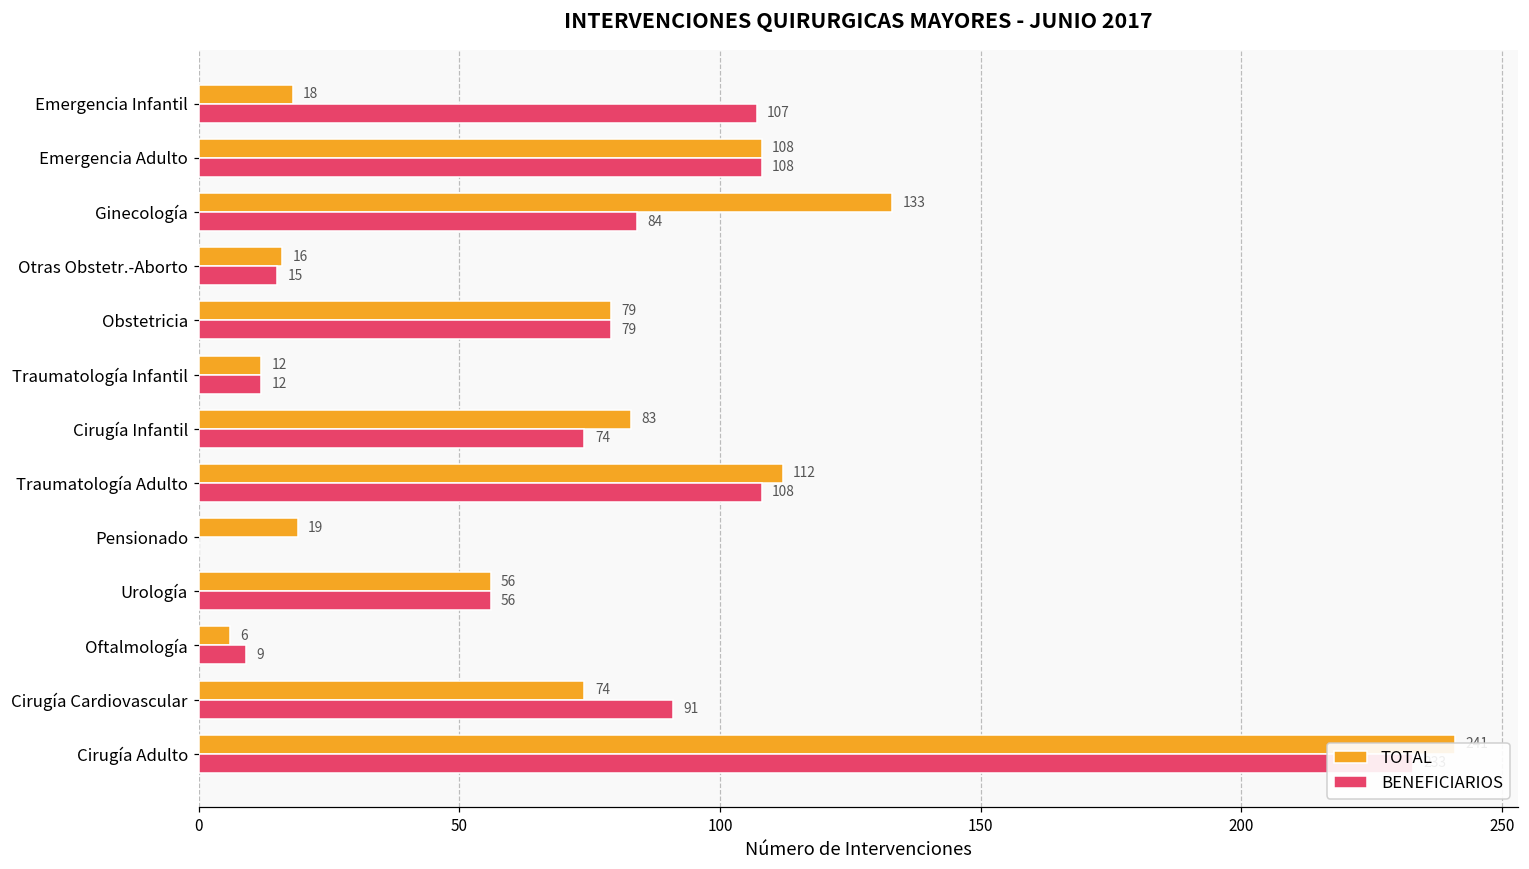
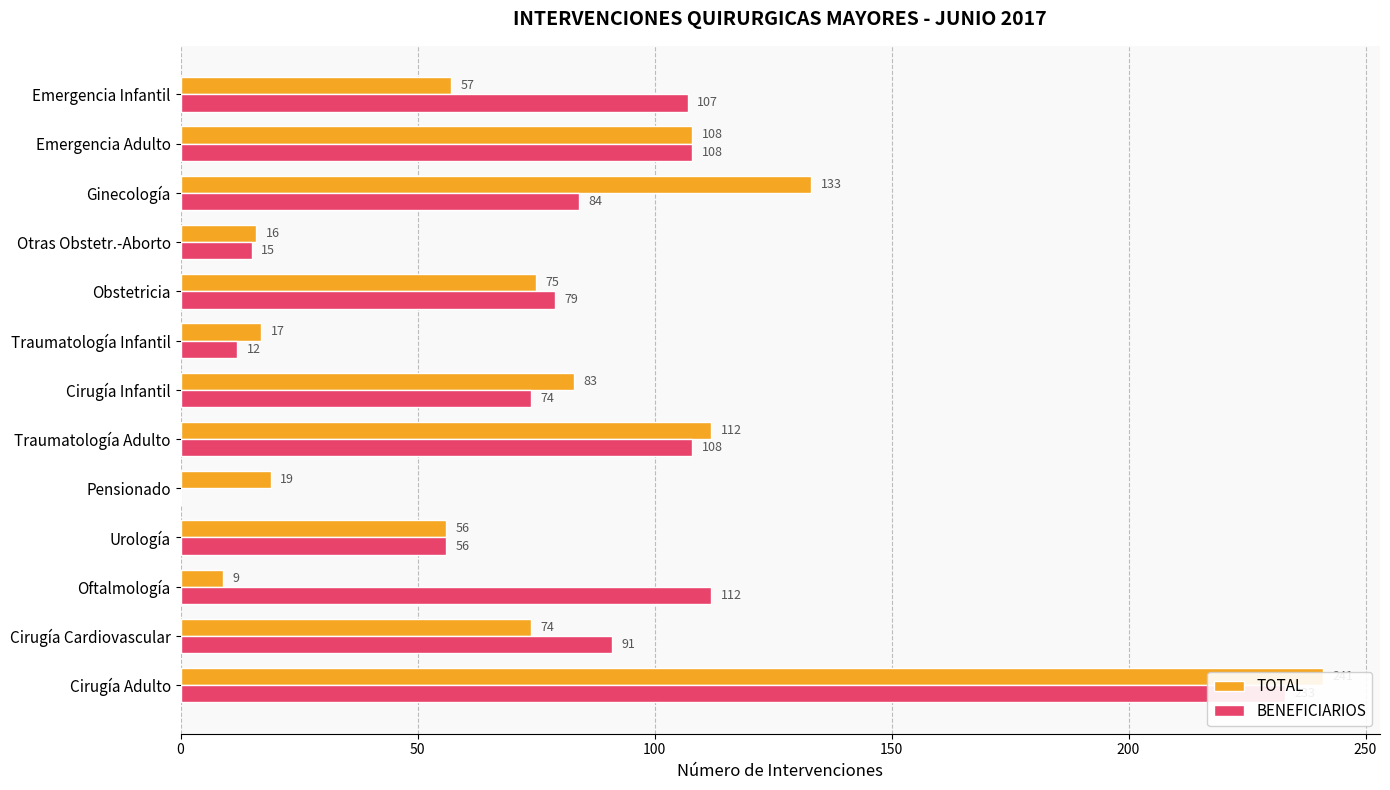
TOTAL, Emergencia Infantil: 18 -> 57
TOTAL, Obstetricia: 79 -> 75
TOTAL, Traumatología Infantil: 12 -> 17
TOTAL, Oftalmología: 6 -> 9
BENEFICIARIOS, Oftalmología: 9 -> 112
